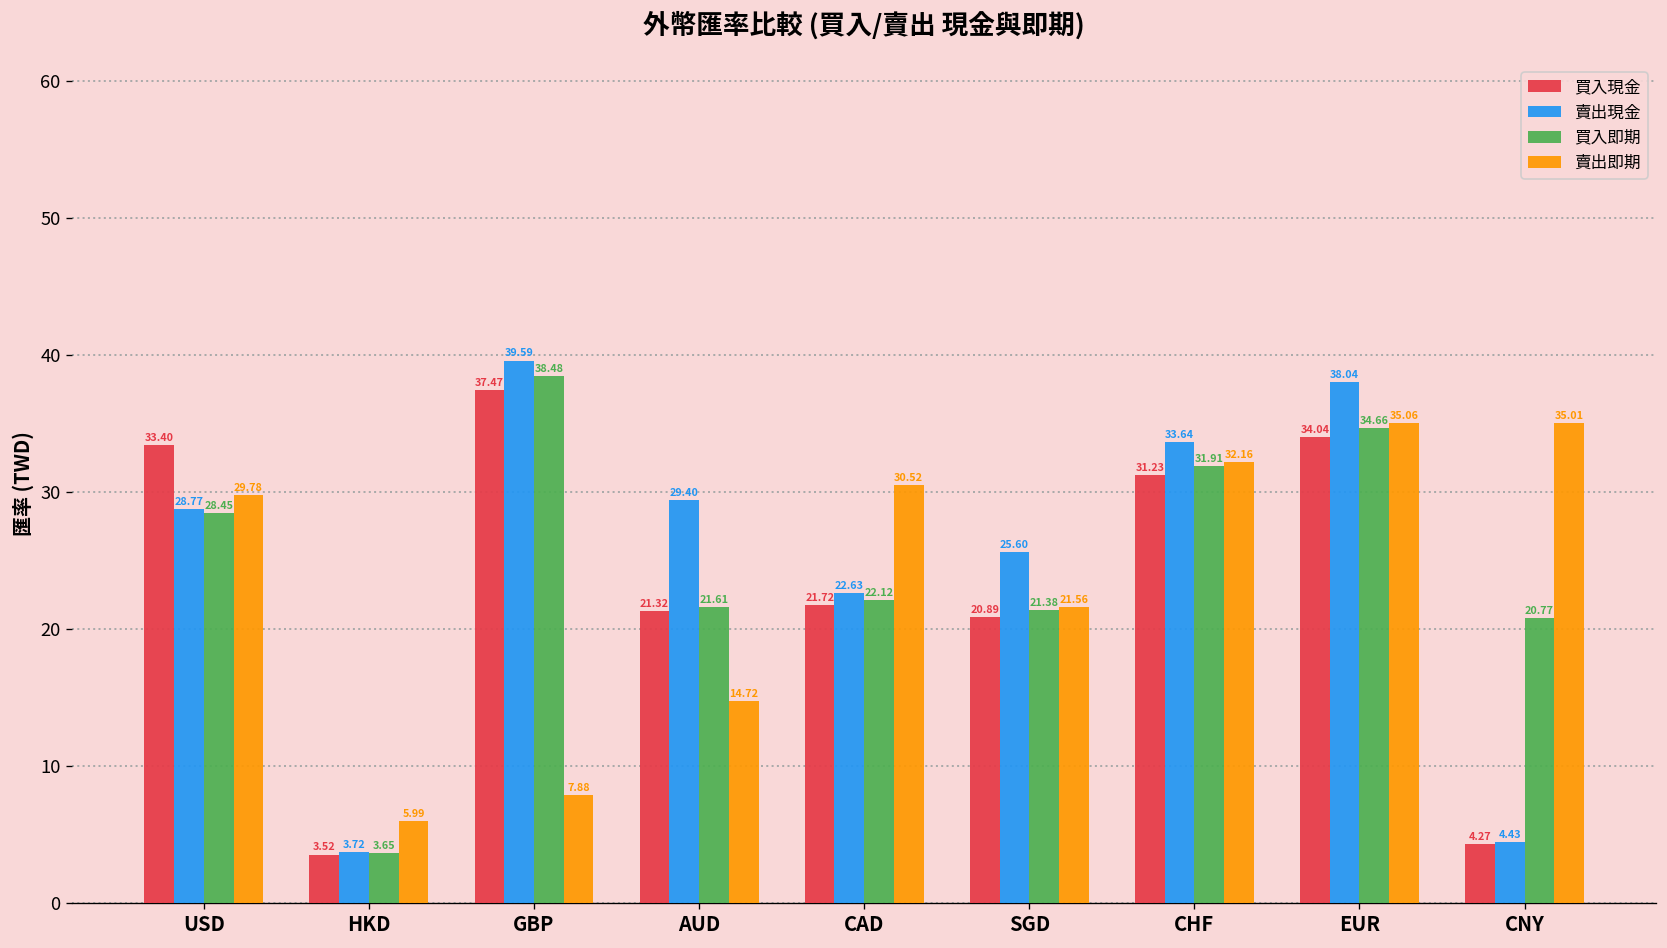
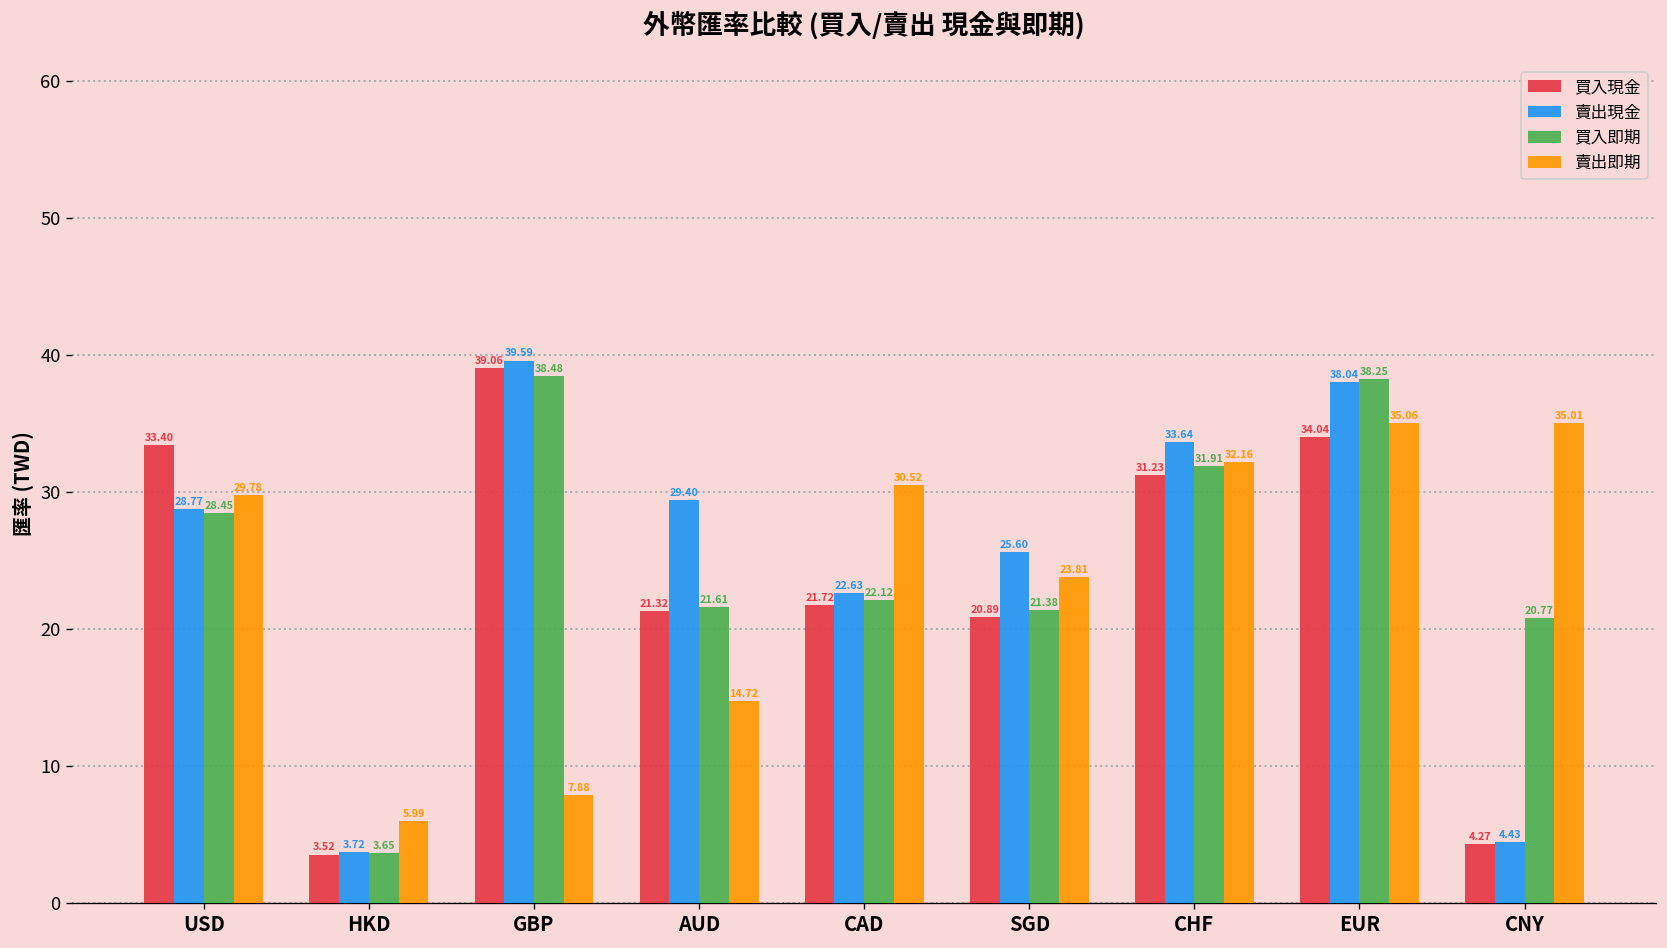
買入現金, GBP: 37.47 -> 39.06
賣出即期, SGD: 21.56 -> 23.81
買入即期, EUR: 34.66 -> 38.25
